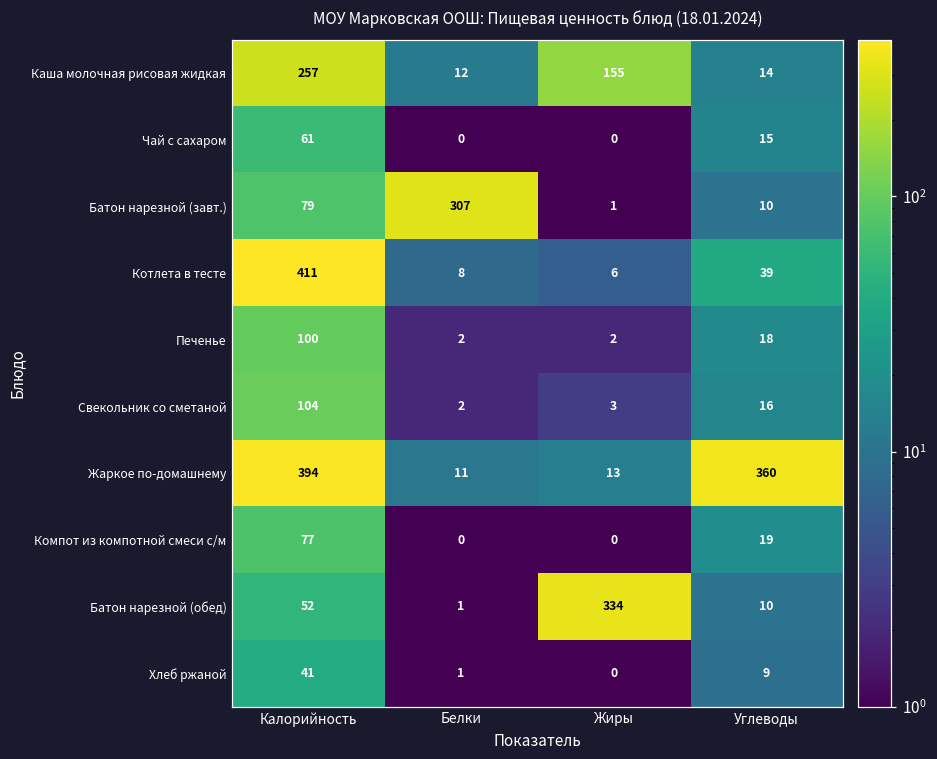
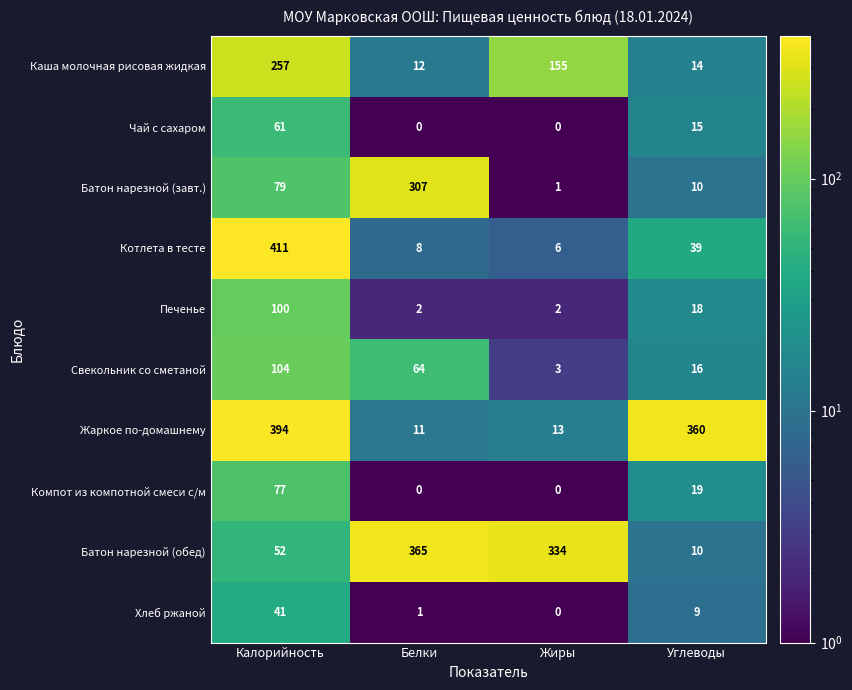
Свекольник со сметаной, Белки: 2 -> 64
Батон нарезной (обед), Белки: 1 -> 365
